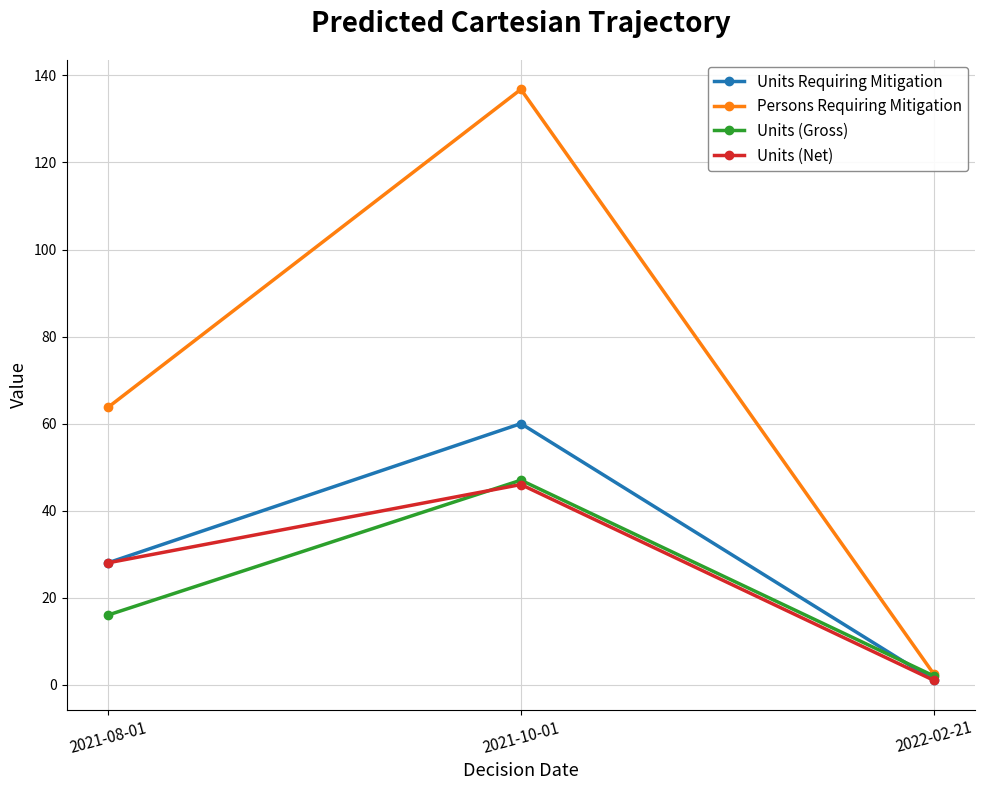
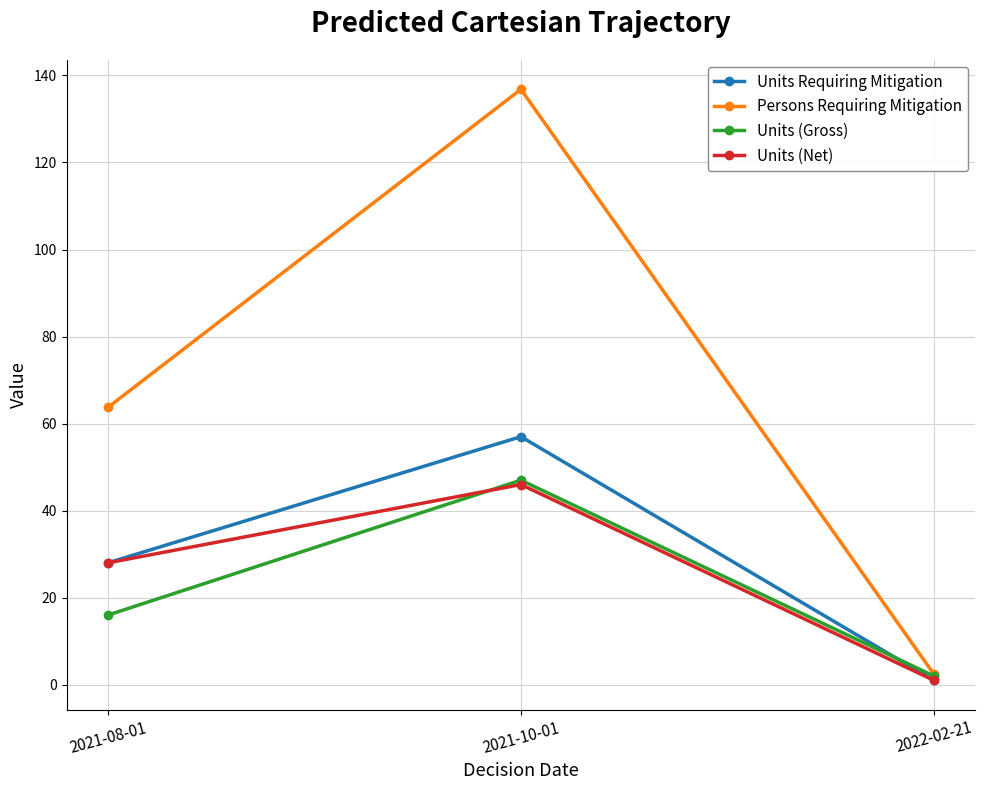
Units Requiring Mitigation, 2021-10-01: 60 -> 57
